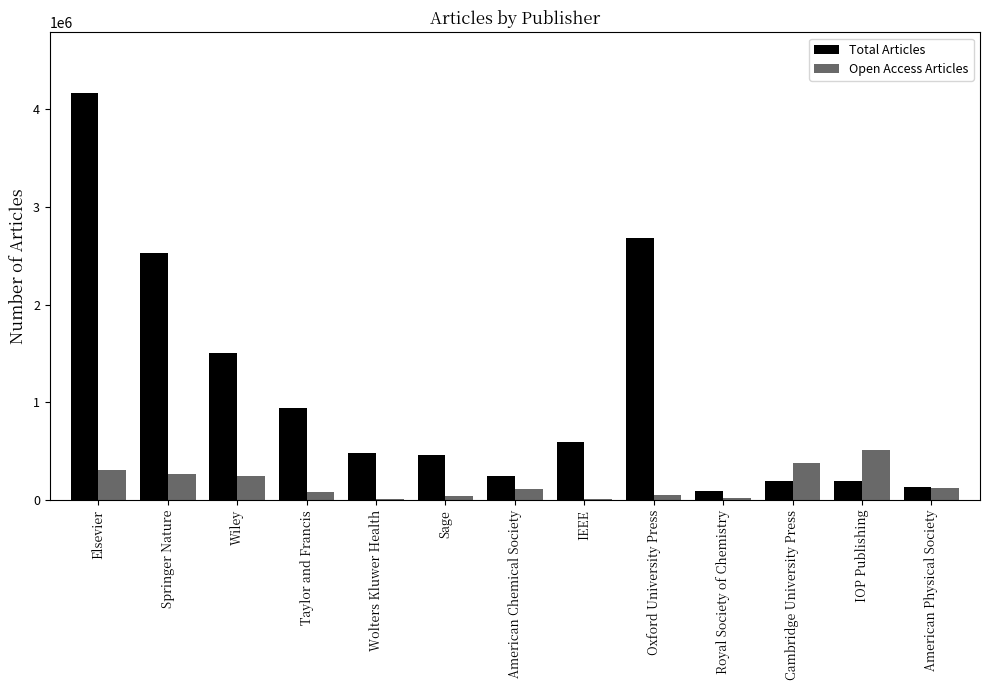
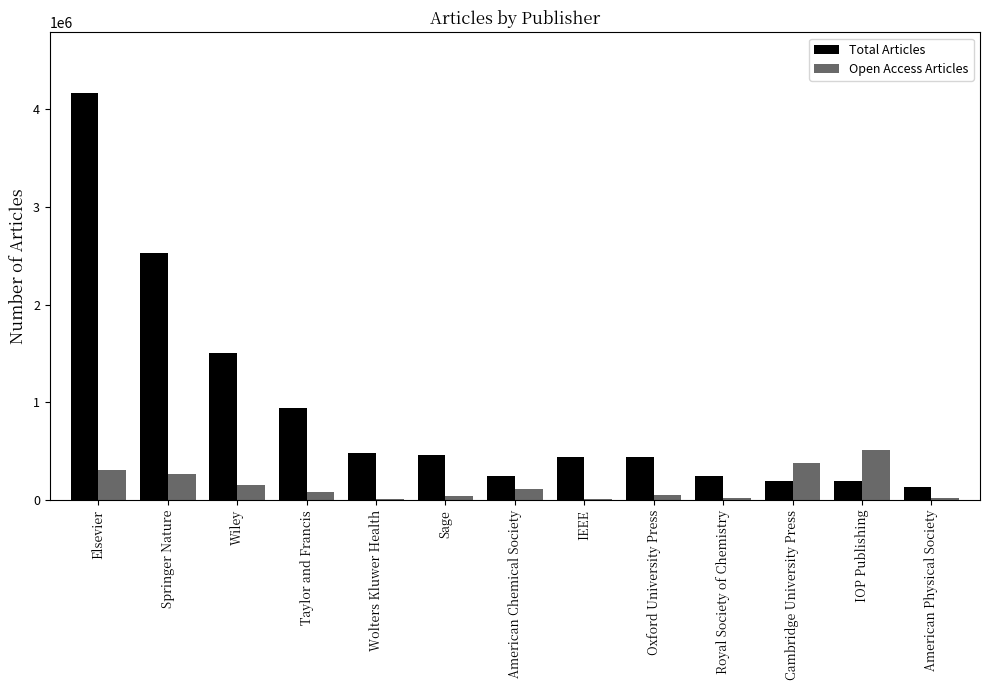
Open Access Articles, Wiley: 250000 -> 150000
Total Articles, IEEE: 600000 -> 400000
Total Articles, Oxford University Press: 2700000 -> 400000
Total Articles, Royal Society of Chemistry: 100000 -> 200000
Open Access Articles, American Physical Society: 100000 -> 0
